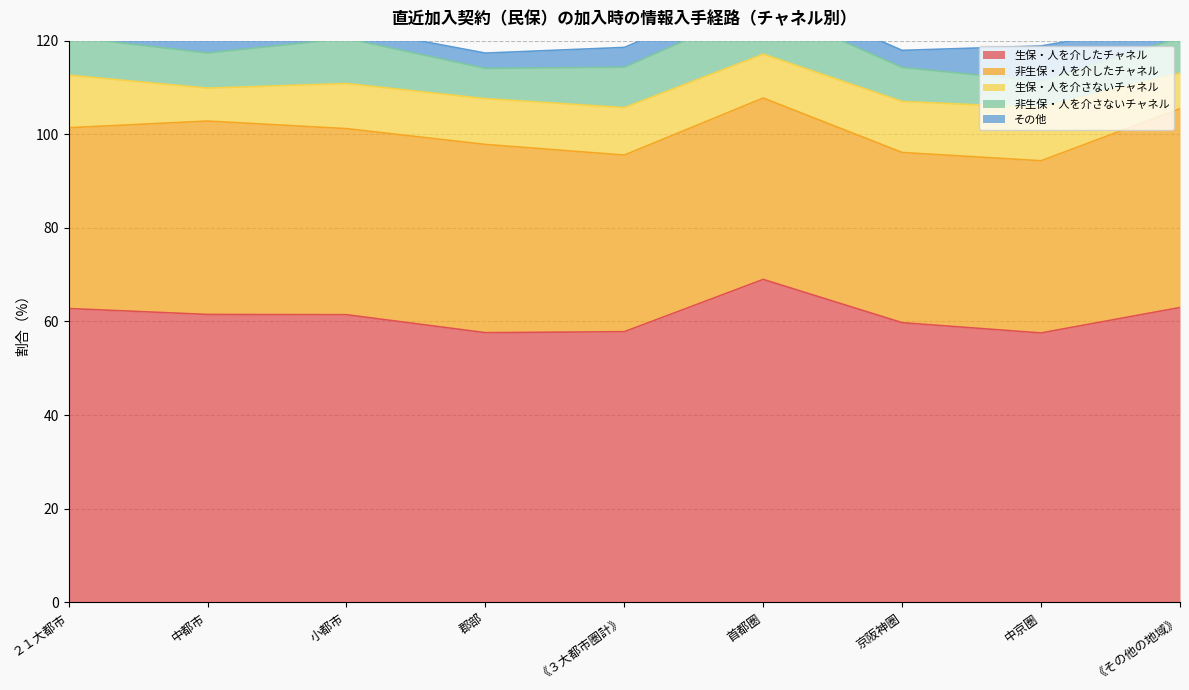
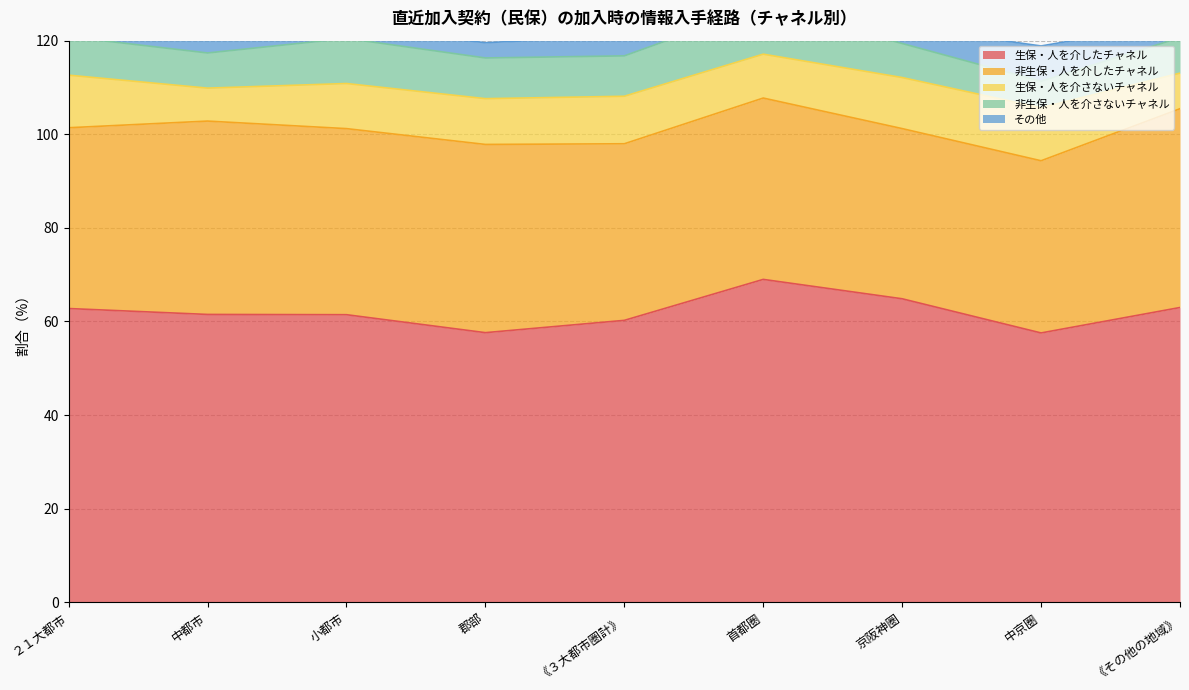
非生保・人を介さないチャネル, 郡部: 6 -> 9
生保・人を介したチャネル, 《３大都市圏計》: 58 -> 60
生保・人を介したチャネル, 京阪神圏: 60 -> 65
